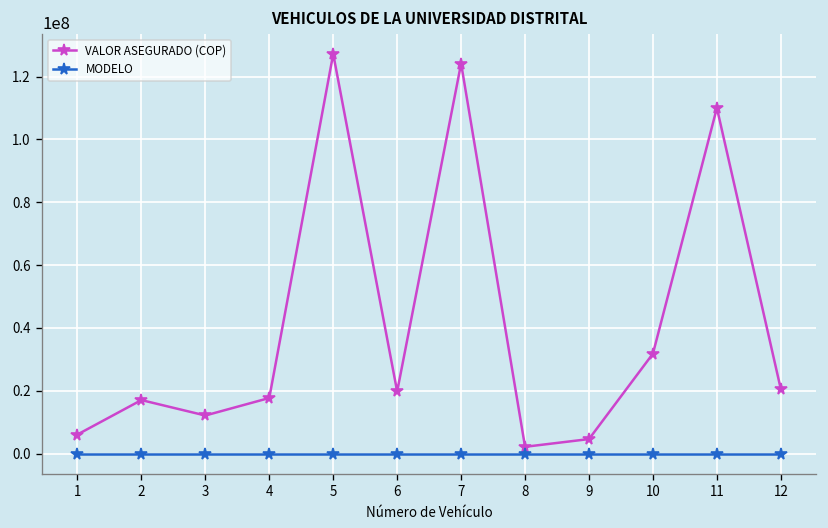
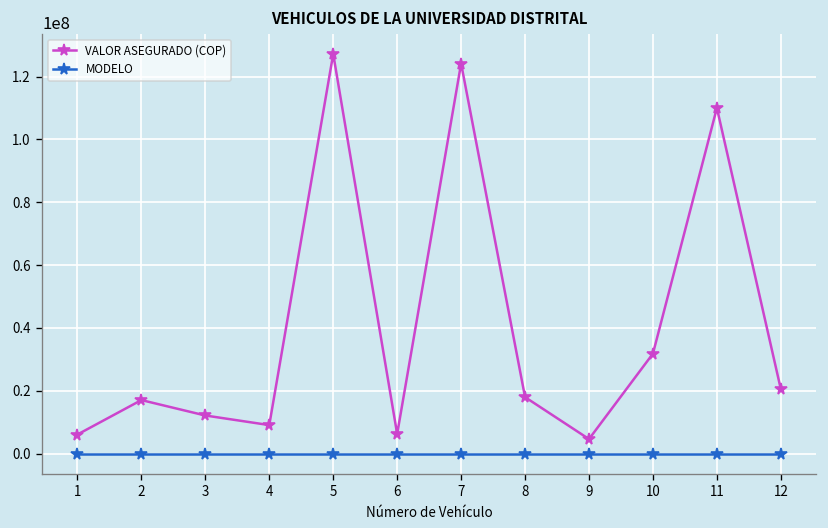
VALOR ASEGURADO (COP), 4: 18000000 -> 9000000
VALOR ASEGURADO (COP), 6: 20000000 -> 6000000
VALOR ASEGURADO (COP), 8: 2000000 -> 18000000
